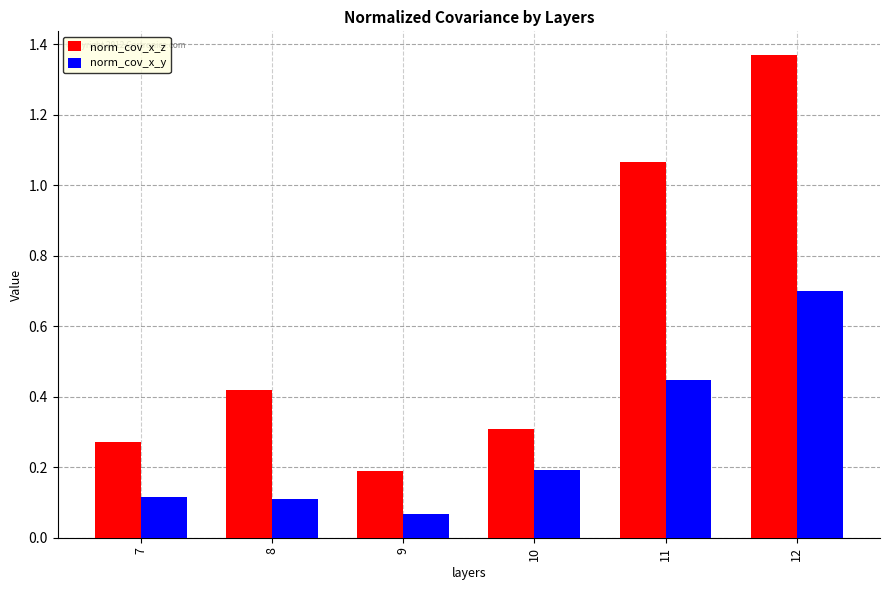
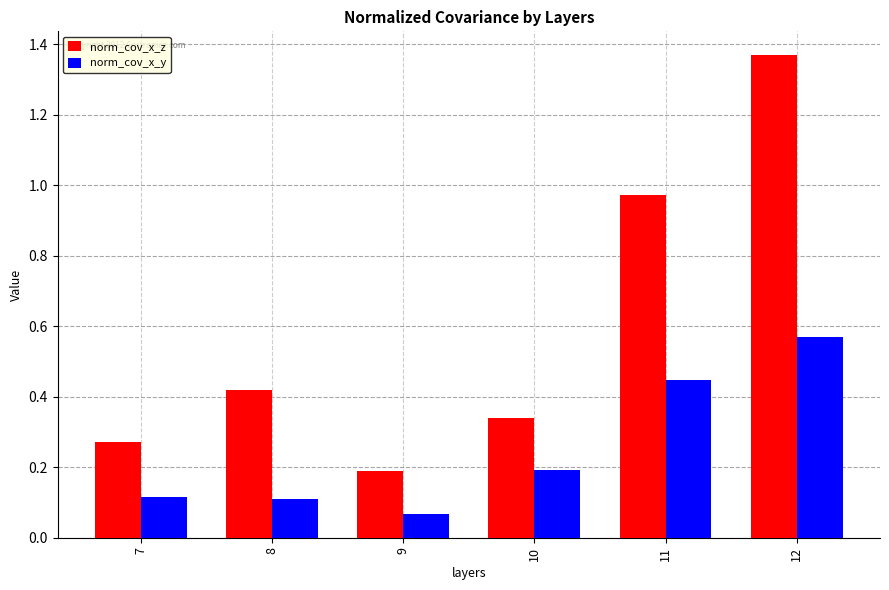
norm_cov_x_z, 10: 0.31 -> 0.34
norm_cov_x_z, 11: 1.07 -> 0.97
norm_cov_x_y, 12: 0.70 -> 0.57
